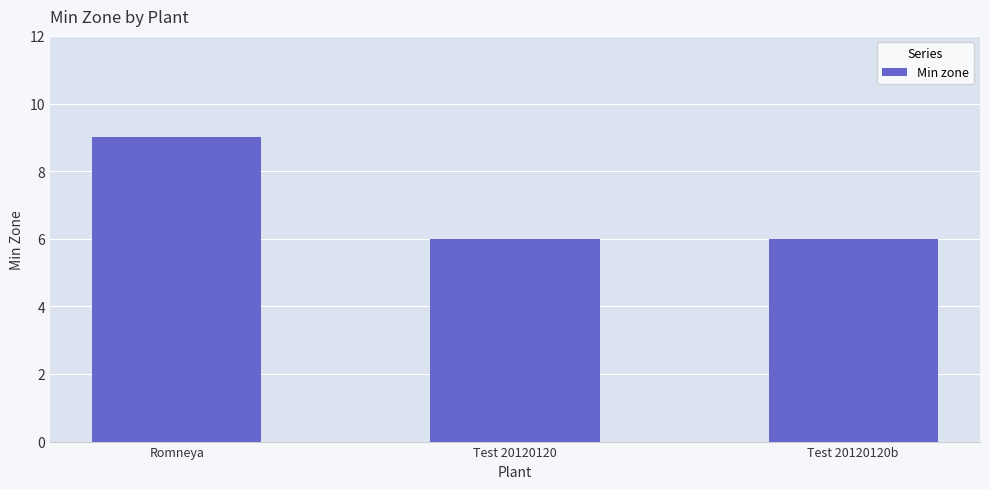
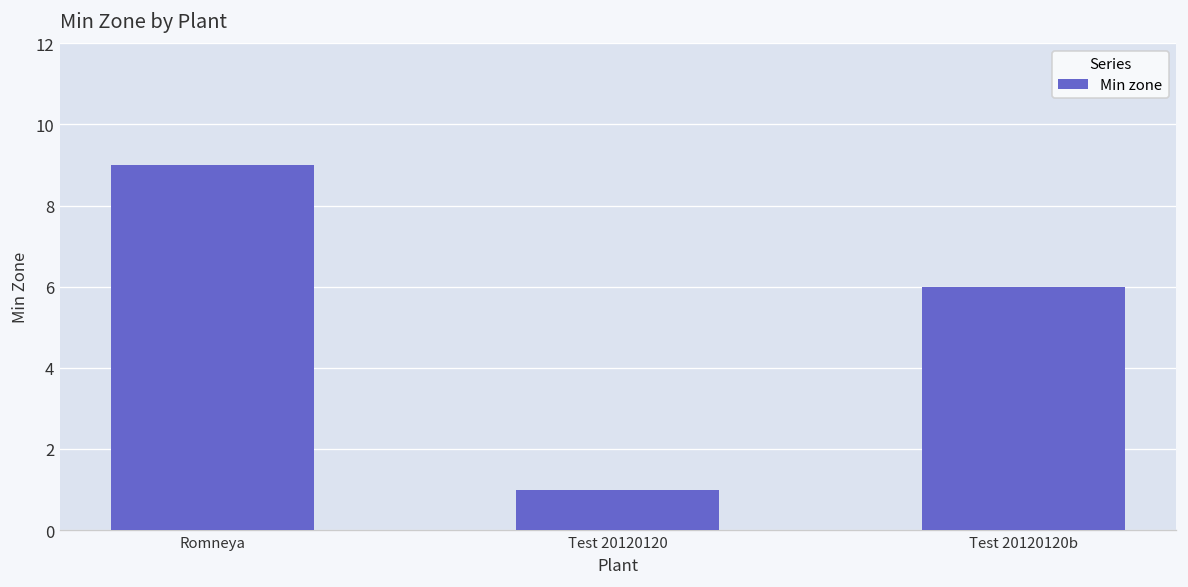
Test 20120120: 6 -> 1
